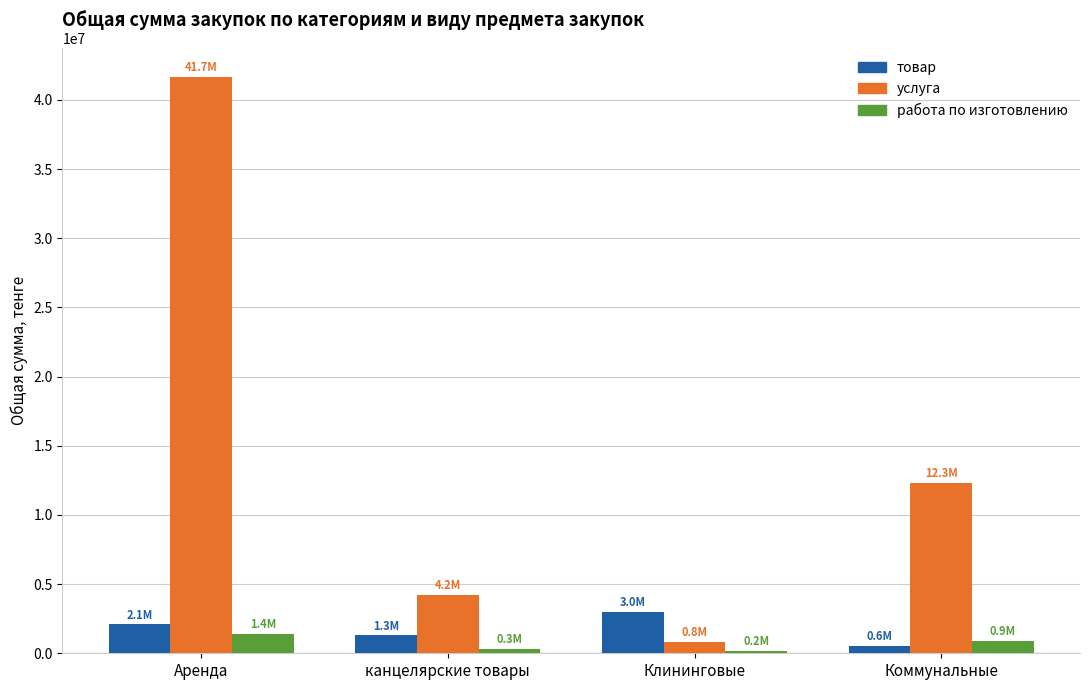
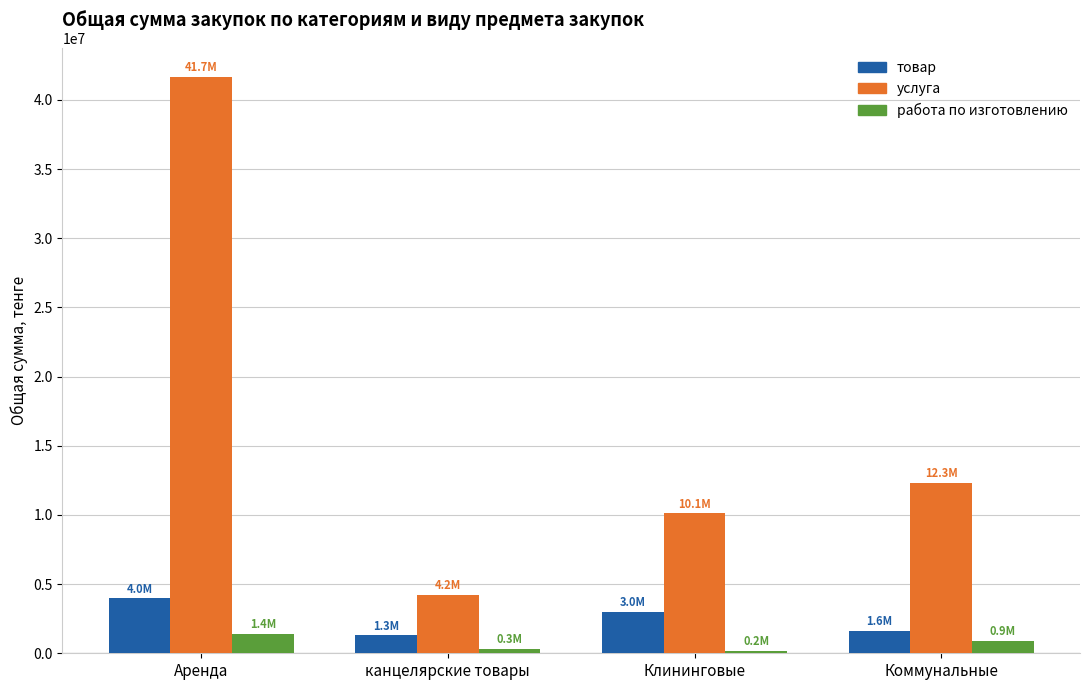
товар, Аренда: 2.1M -> 4.0M
услуга, Клининговые: 0.8M -> 10.1M
товар, Коммунальные: 0.6M -> 1.6M
